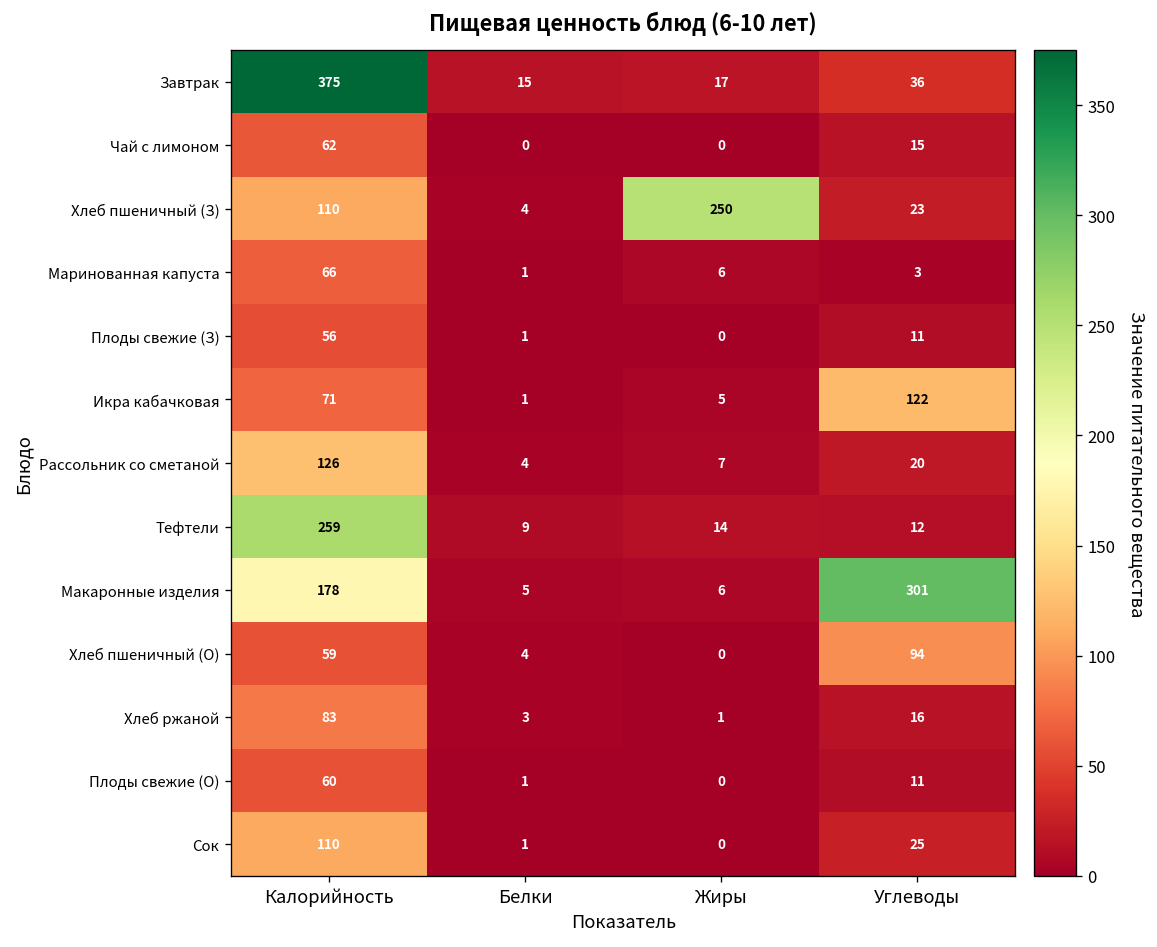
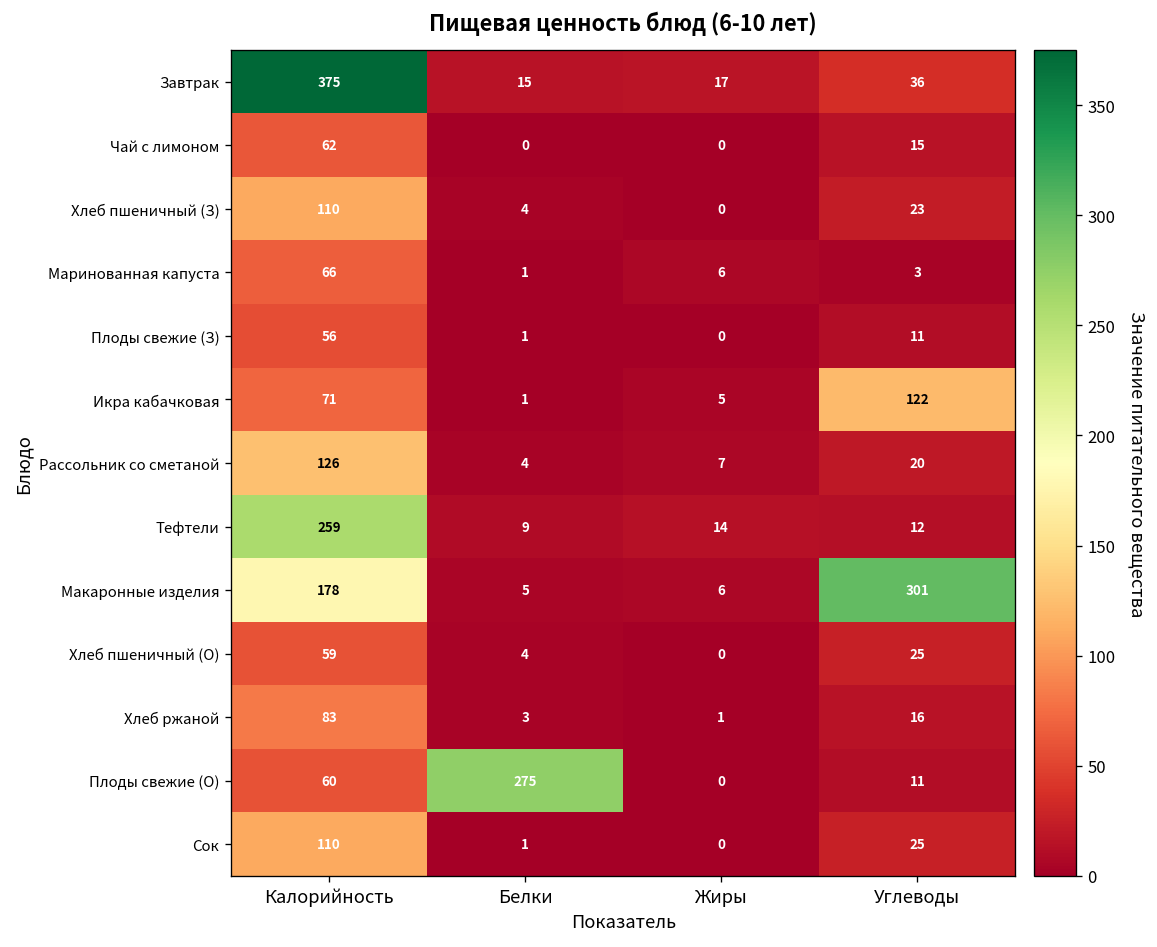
Хлеб пшеничный (З), Жиры: 250 -> 0
Хлеб пшеничный (О), Углеводы: 94 -> 25
Плоды свежие (О), Белки: 1 -> 275
